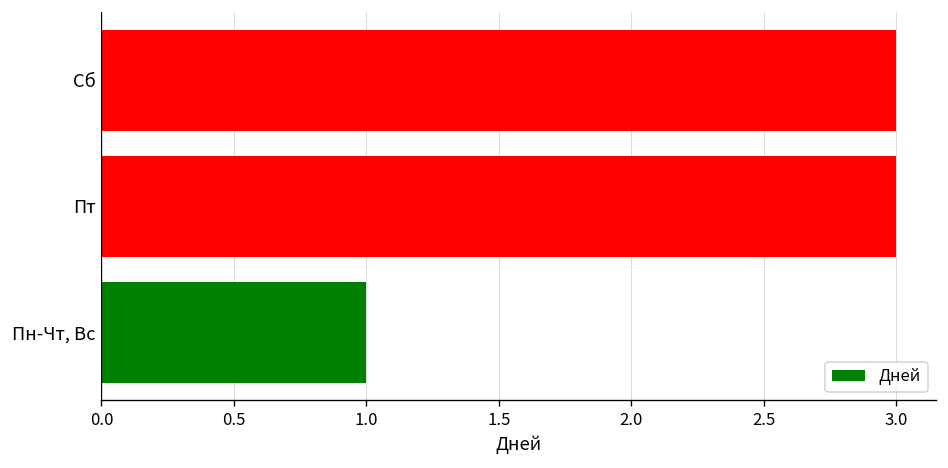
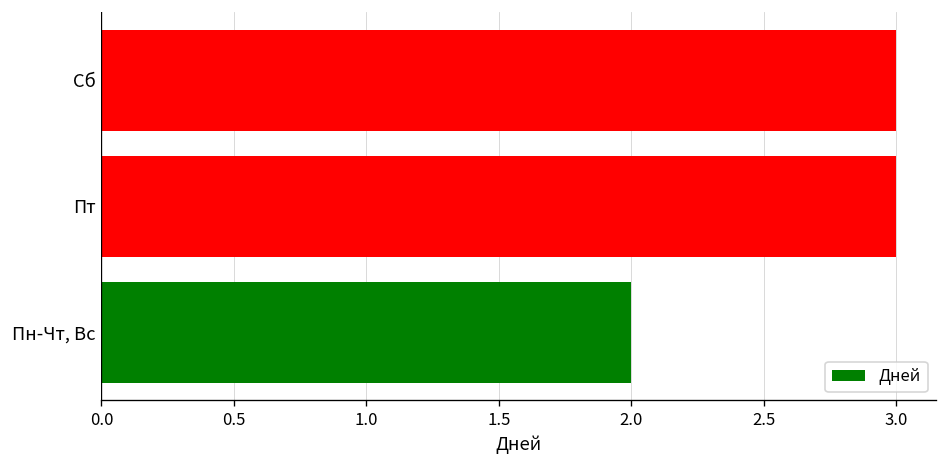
Пн-Чт, Вс: 1 -> 2
